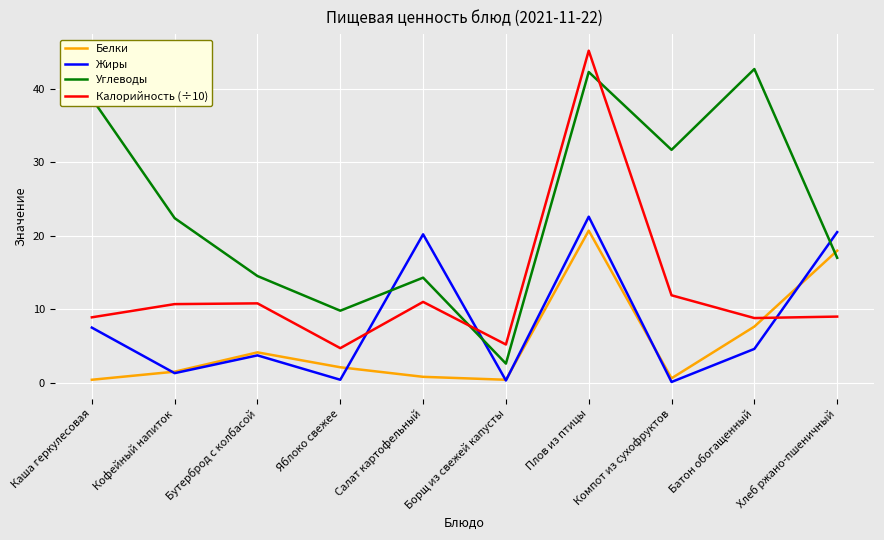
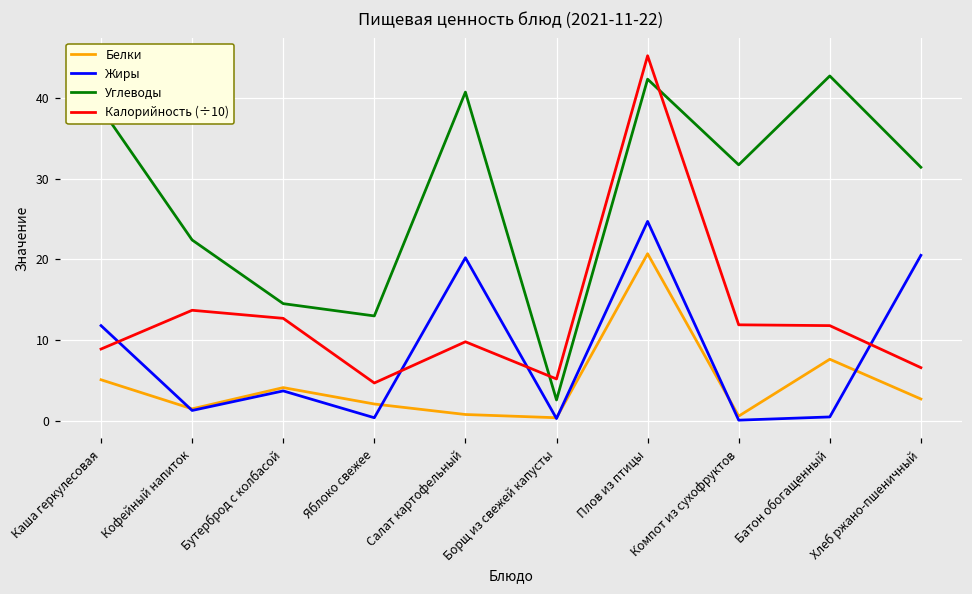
Белки, Каша геркулесовая: 0 -> 5
Жиры, Каша геркулесовая: 8 -> 12
Калорийность (÷10), Кофейный напиток: 11 -> 14
Калорийность (÷10), Бутерброд с колбасой: 11 -> 13
Углеводы, Яблоко свежее: 10 -> 13
Углеводы, Салат картофельный: 14 -> 41
Калорийность (÷10), Салат картофельный: 11 -> 10
Жиры, Плов из птицы: 23 -> 25
Жиры, Батон обогащенный: 5 -> 1
Калорийность (÷10), Батон обогащенный: 9 -> 12
Белки, Хлеб ржано-пшеничный: 18 -> 3
Углеводы, Хлеб ржано-пшеничный: 17 -> 31
Калорийность (÷10), Хлеб ржано-пшеничный: 9 -> 7
